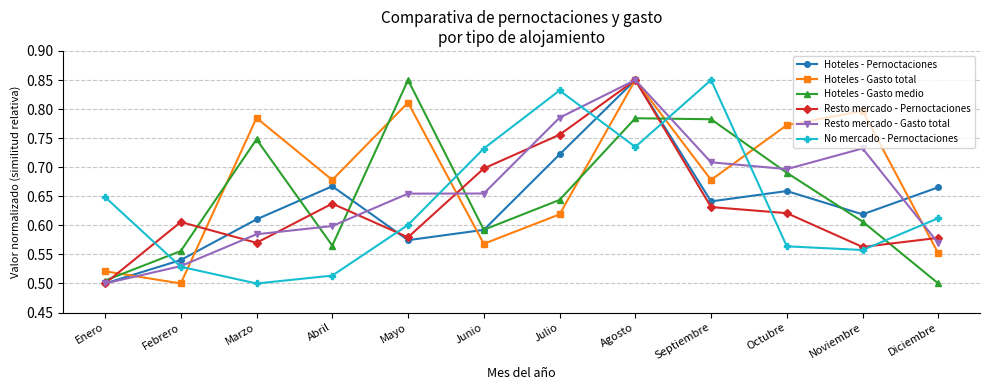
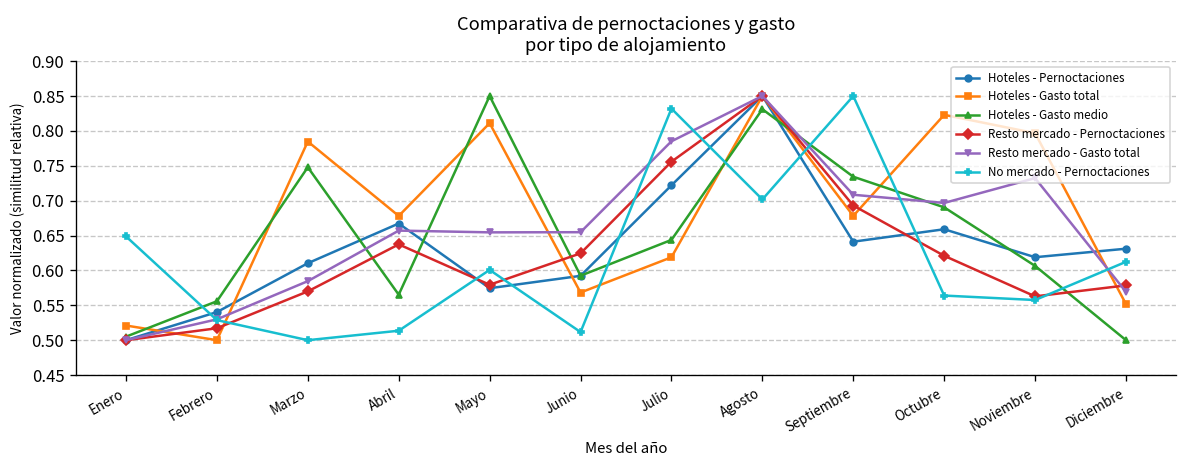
Resto mercado - Pernoctaciones, Febrero: 0.61 -> 0.52
Resto mercado - Gasto total, Abril: 0.60 -> 0.66
Resto mercado - Pernoctaciones, Junio: 0.70 -> 0.62
No mercado - Pernoctaciones, Junio: 0.73 -> 0.51
Hoteles - Gasto medio, Agosto: 0.78 -> 0.83
No mercado - Pernoctaciones, Agosto: 0.73 -> 0.70
Hoteles - Gasto medio, Septiembre: 0.78 -> 0.73
Resto mercado - Pernoctaciones, Septiembre: 0.63 -> 0.69
Hoteles - Gasto total, Octubre: 0.77 -> 0.82
Hoteles - Pernoctaciones, Diciembre: 0.67 -> 0.63
